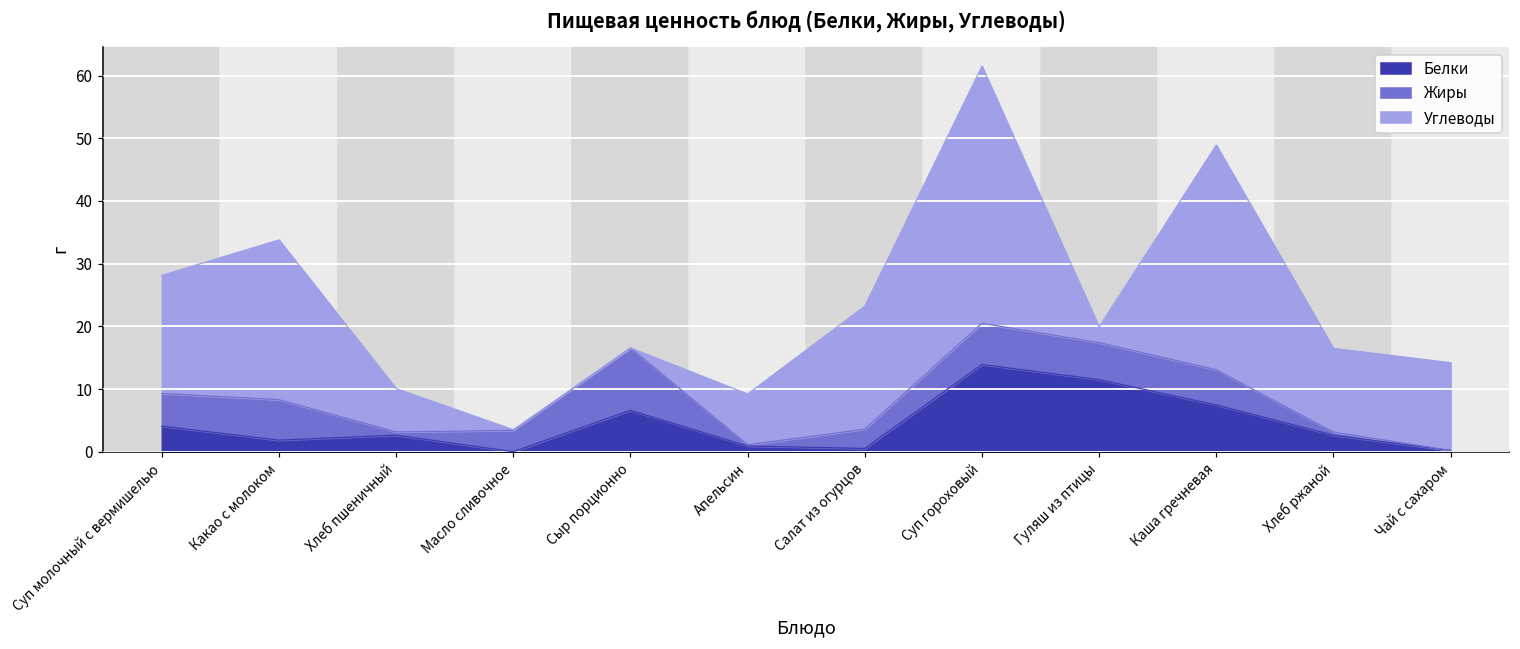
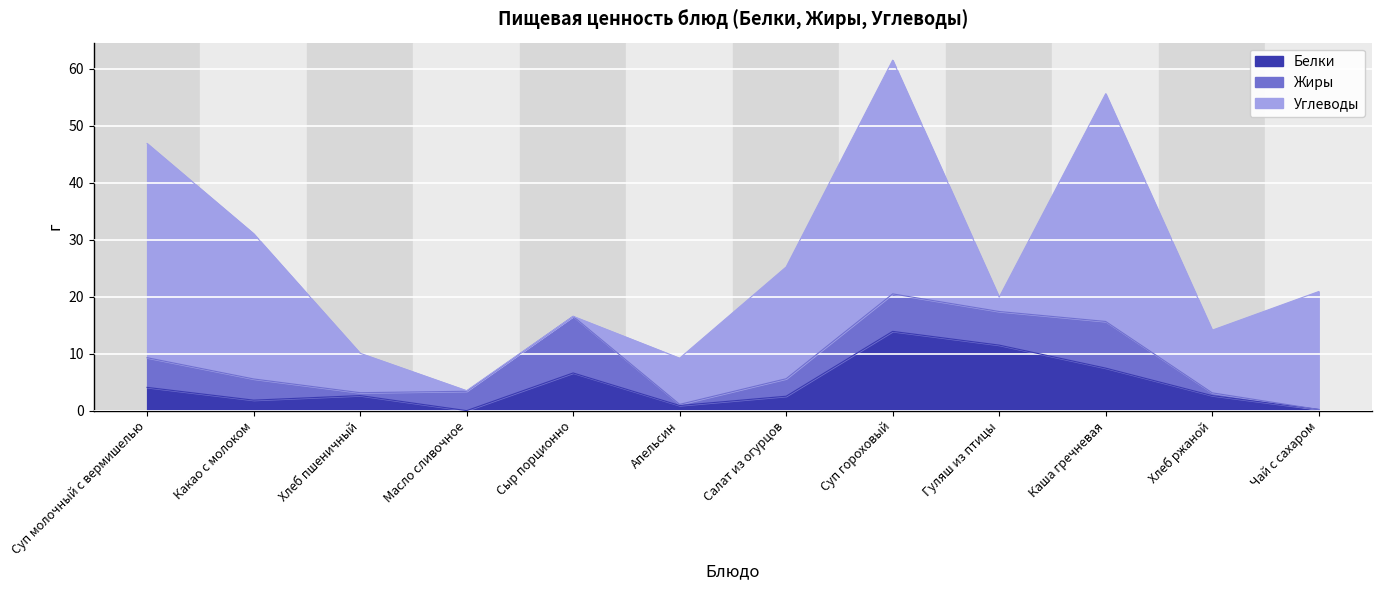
Углеводы, Суп молочный с вермишелью: 19 -> 38
Жиры, Какао с молоком: 6 -> 4
Белки, Салат из огурцов: 1 -> 3
Жиры, Каша гречневая: 6 -> 8
Углеводы, Каша гречневая: 36 -> 40
Углеводы, Хлеб ржаной: 13 -> 11
Углеводы, Чай с сахаром: 14 -> 21
